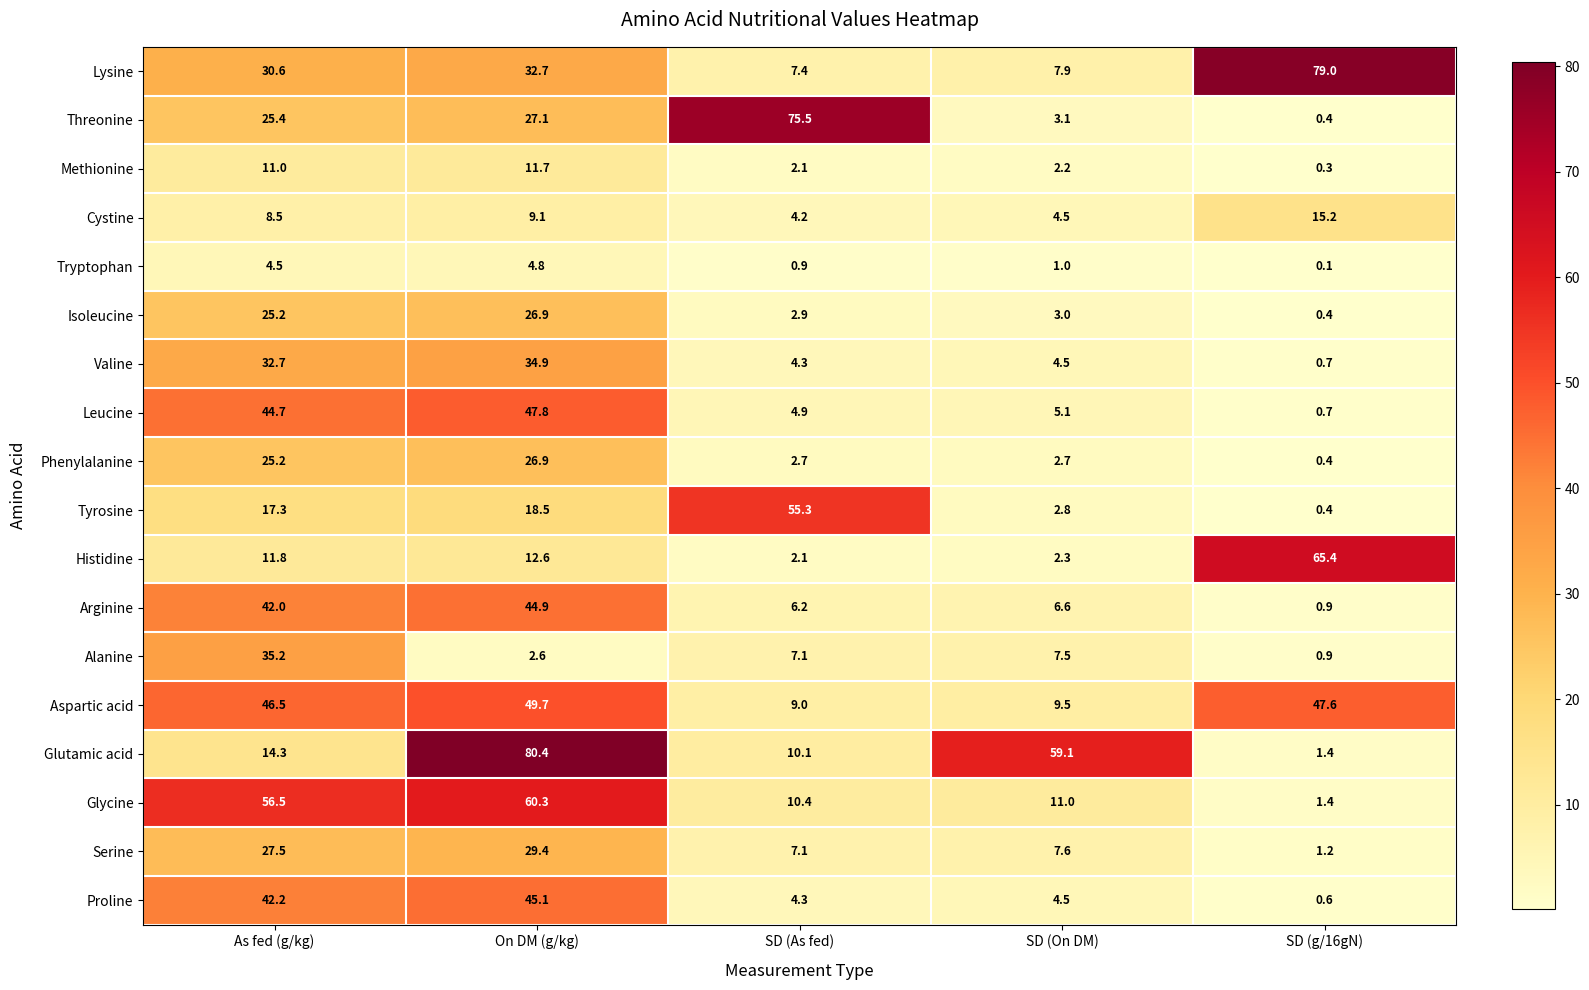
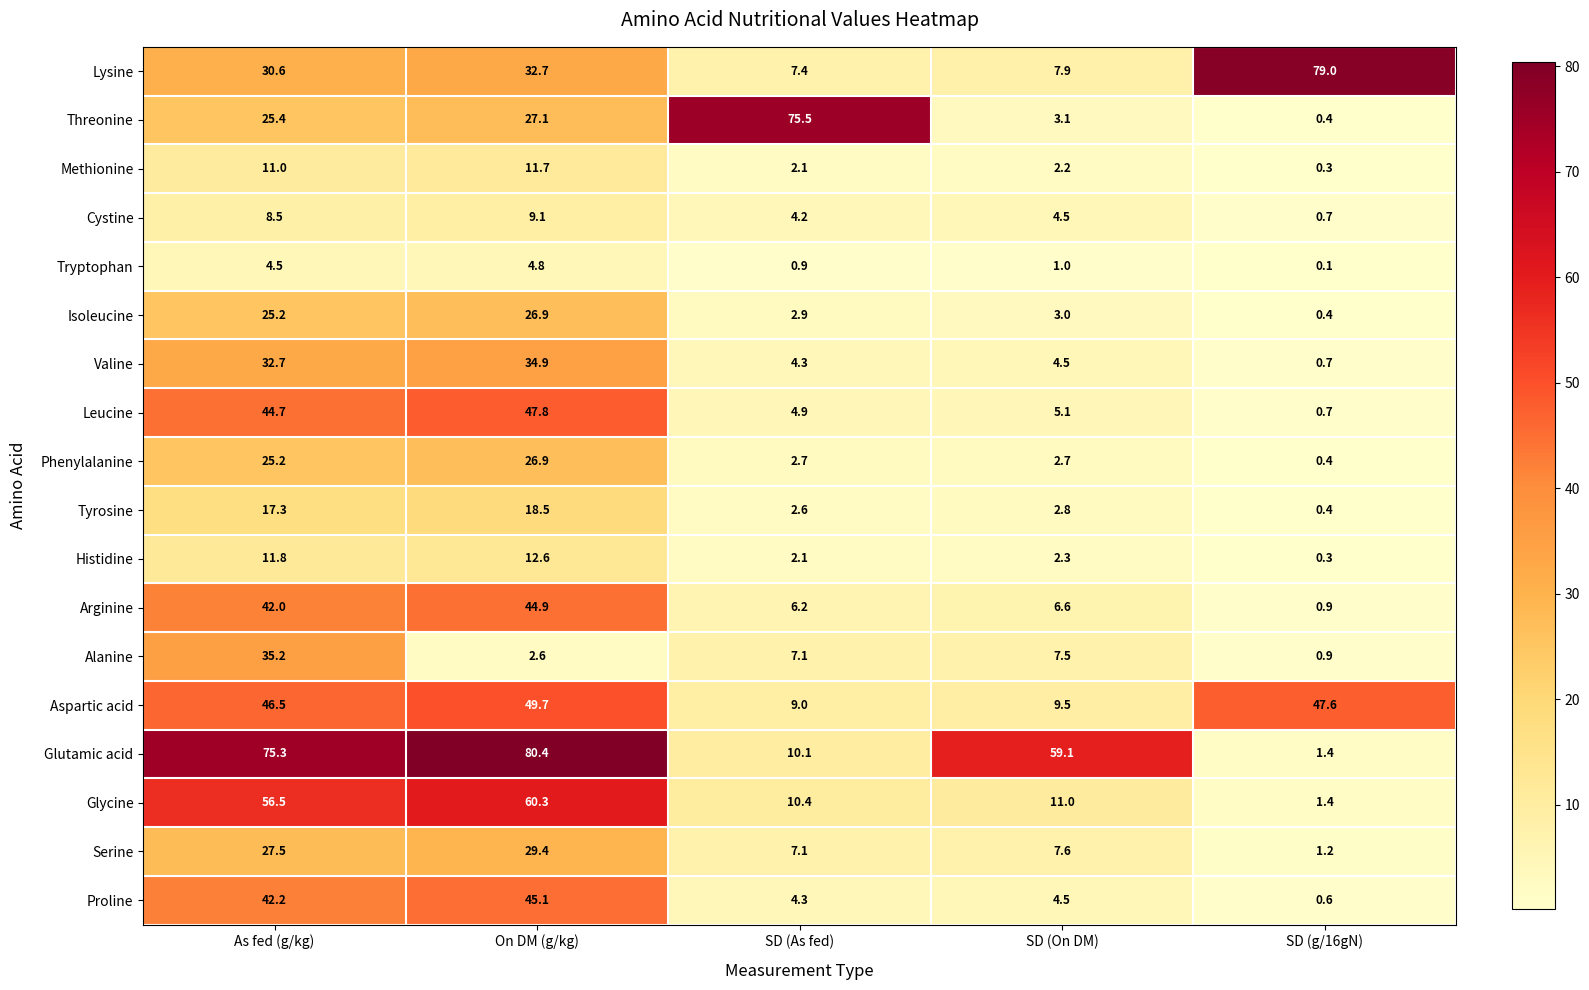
Cystine, SD (g/16gN): 15.2 -> 0.7
Tyrosine, SD (As fed): 55.3 -> 2.6
Histidine, SD (g/16gN): 65.4 -> 0.3
Glutamic acid, As fed (g/kg): 14.3 -> 75.3
